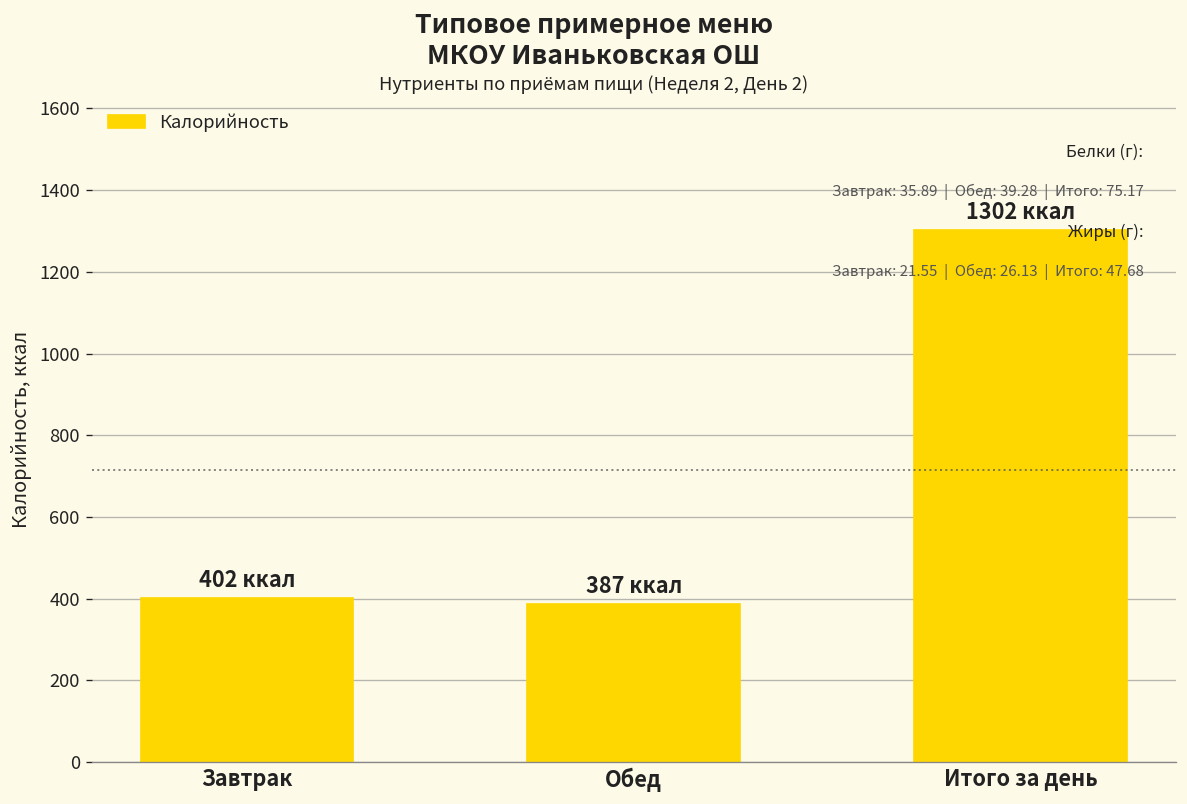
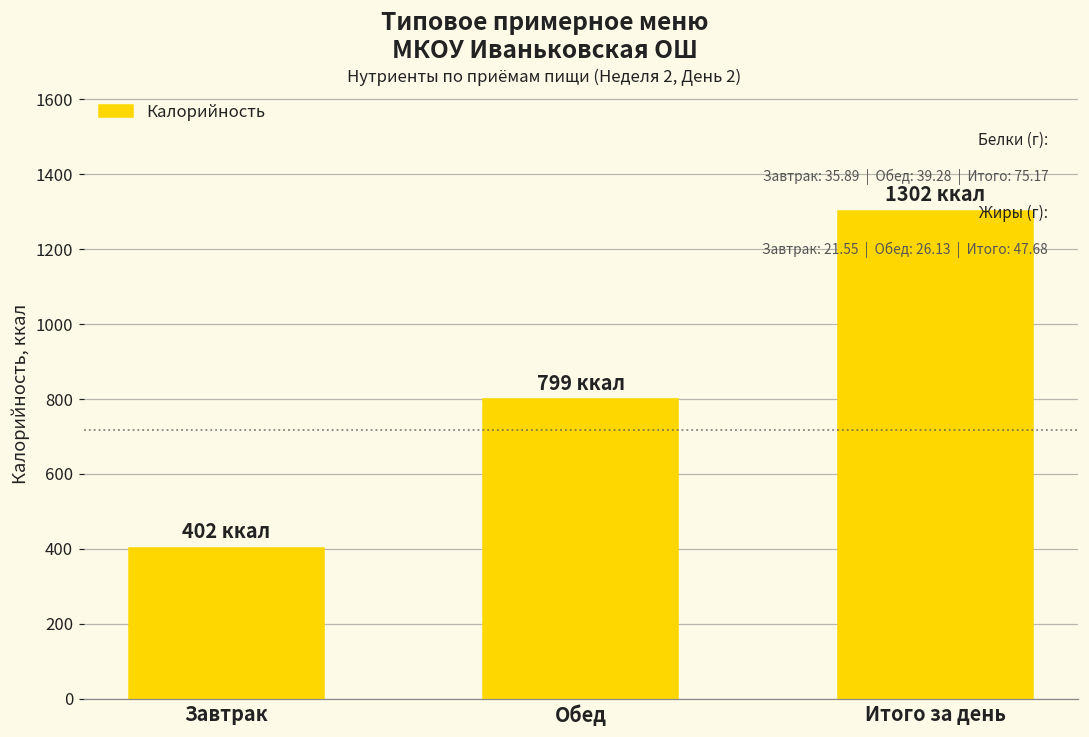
Обед: 387 -> 799
